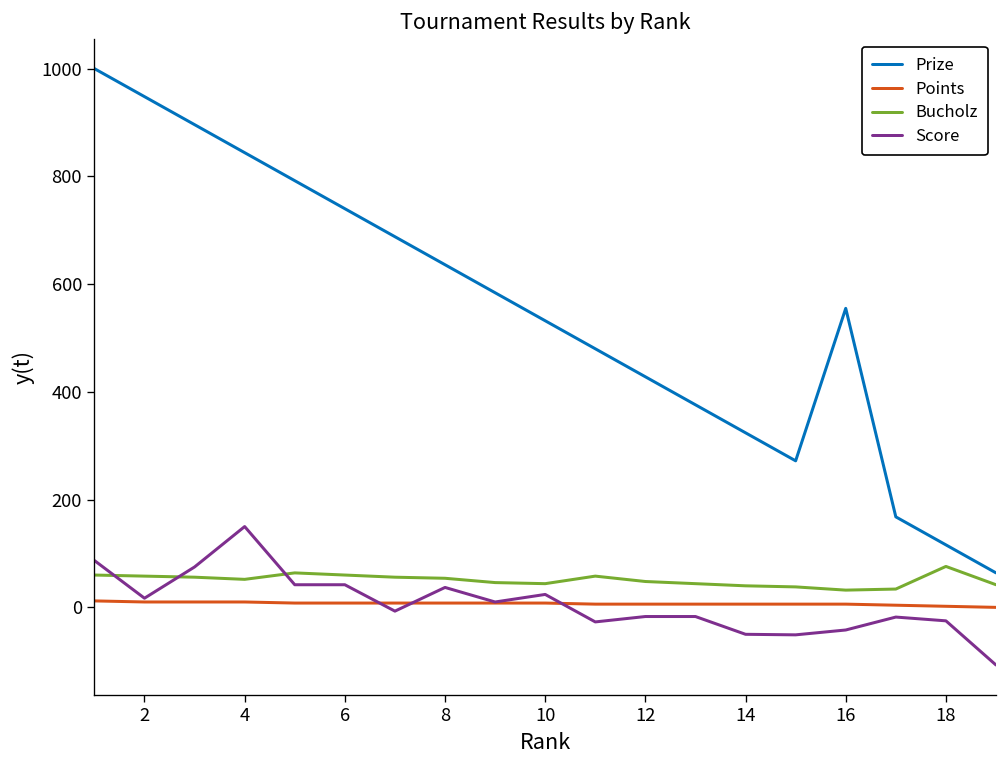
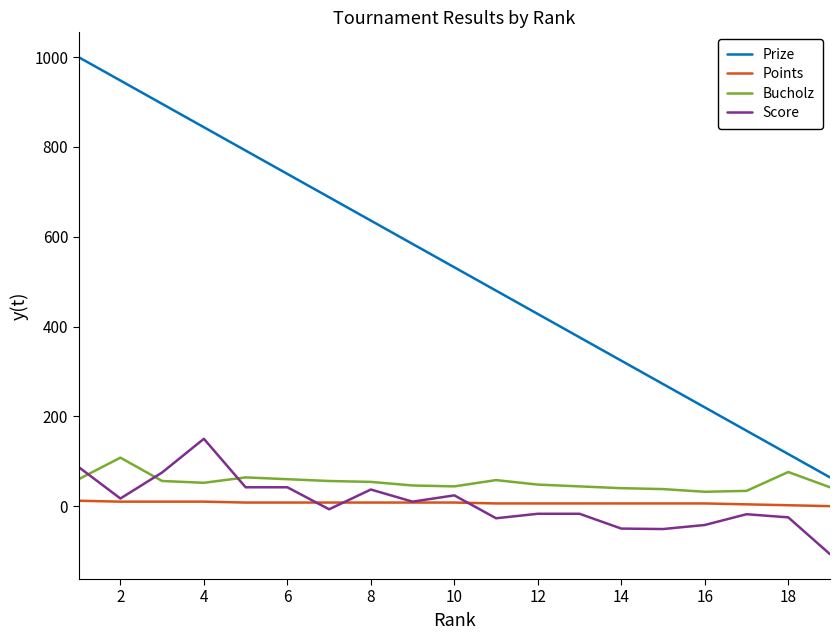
Bucholz, 2: 60 -> 110
Prize, 16: 560 -> 220
